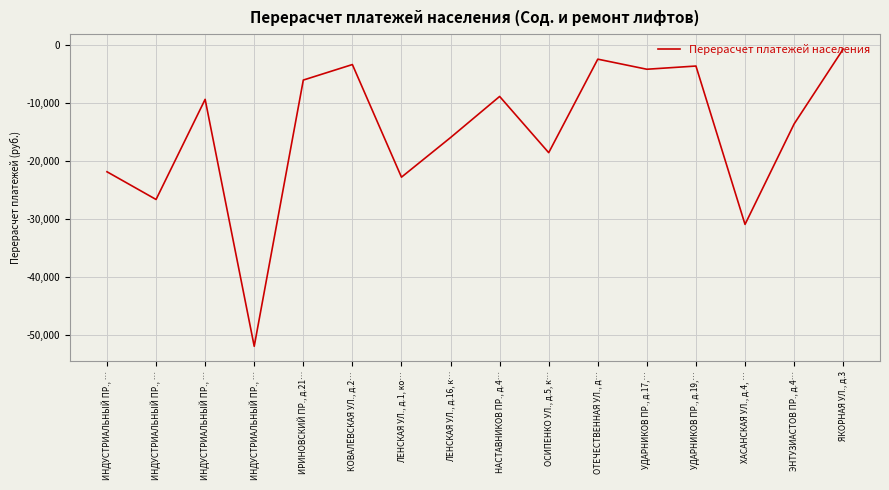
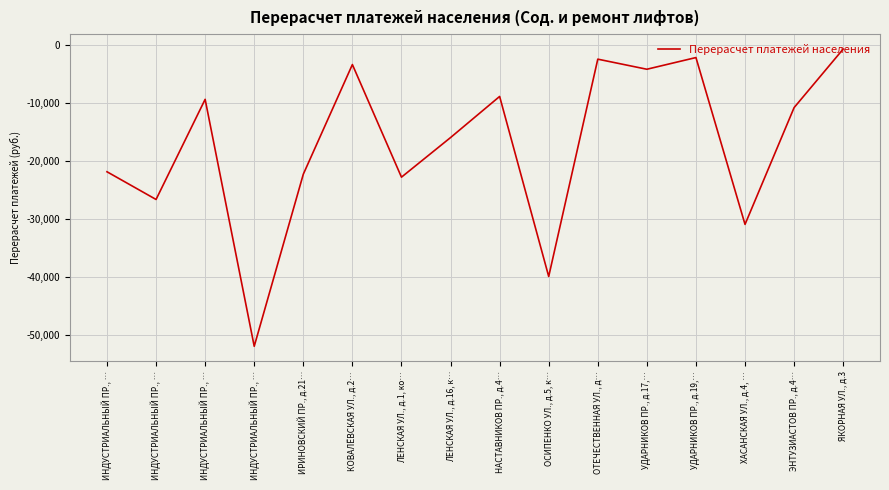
ИРИНОВСКИЙ ПР., д.21…: -6,000 -> -22,000
ОСИПЕНКО УЛ., д.5, к…: -19,000 -> -40,000
УДАРНИКОВ ПР., д.19,…: -4,000 -> -2,000
ЭНТУЗИАСТОВ ПР., д.4…: -14,000 -> -11,000
